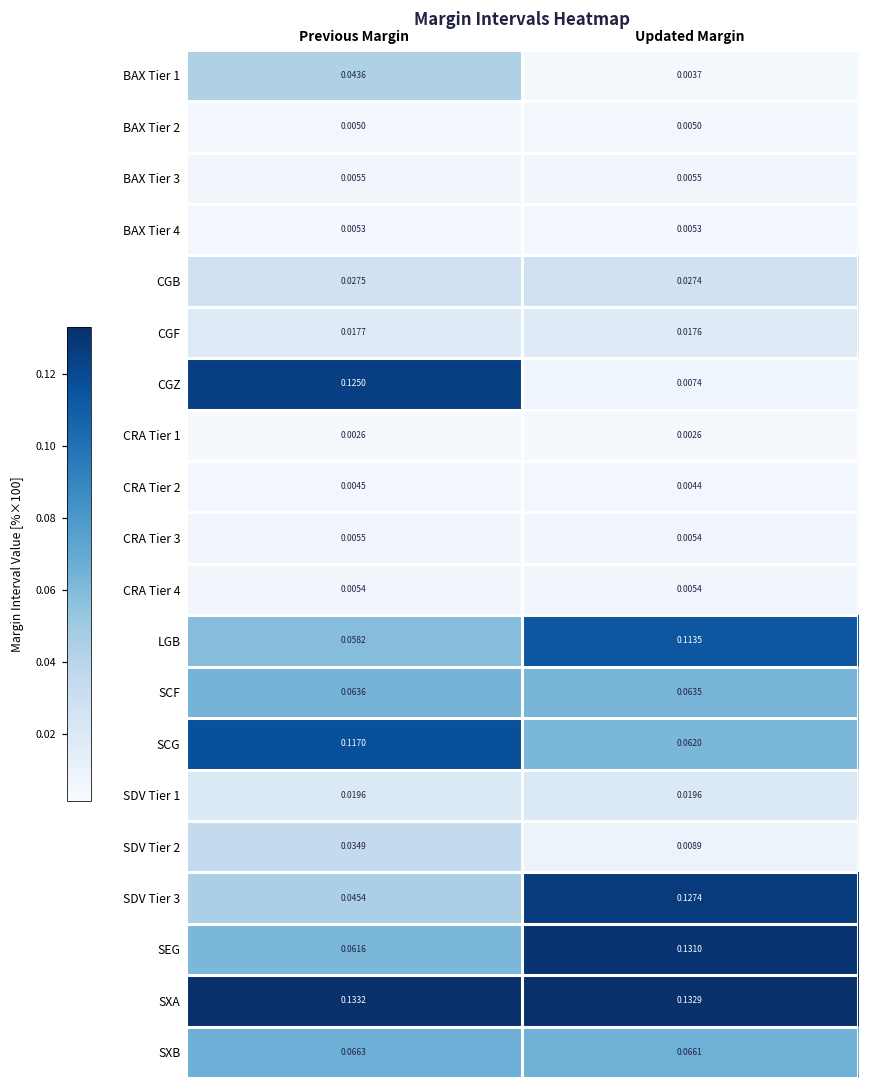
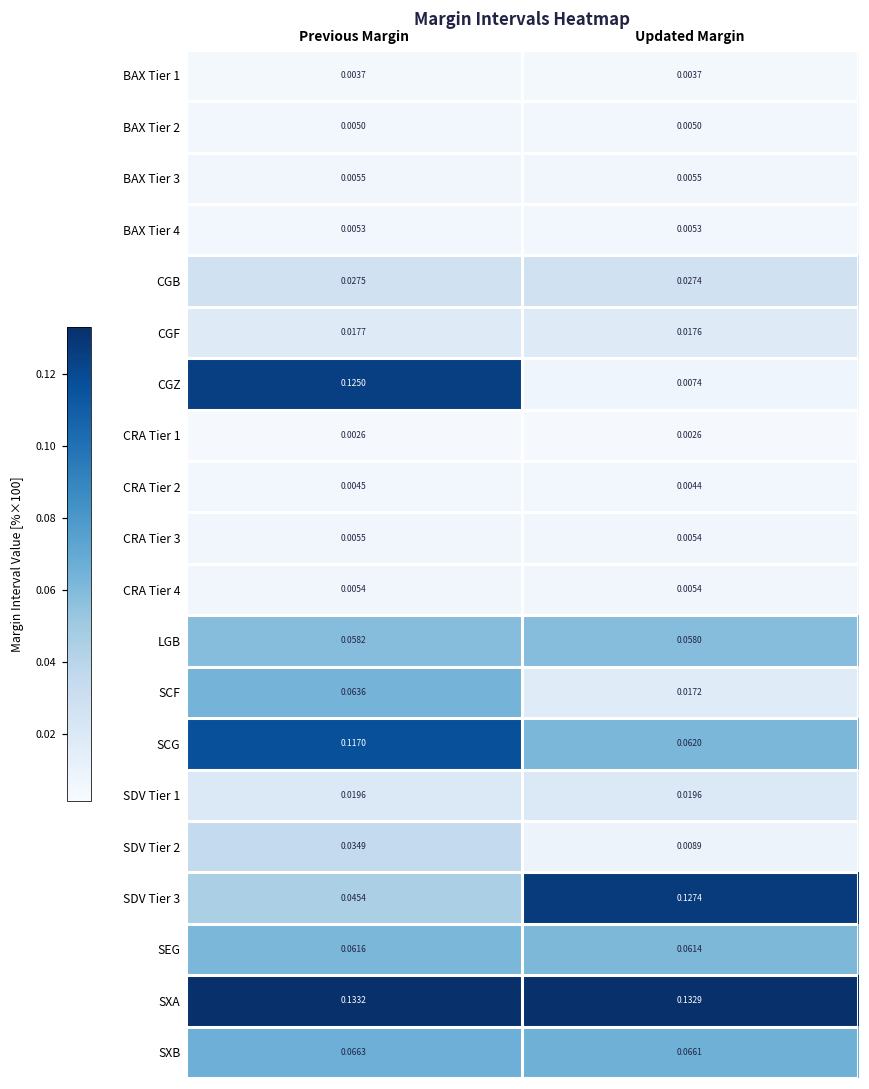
BAX Tier 1, Previous Margin: 0.0436 -> 0.0037
LGB, Updated Margin: 0.1135 -> 0.0580
SCF, Updated Margin: 0.0635 -> 0.0172
SEG, Updated Margin: 0.1310 -> 0.0614
